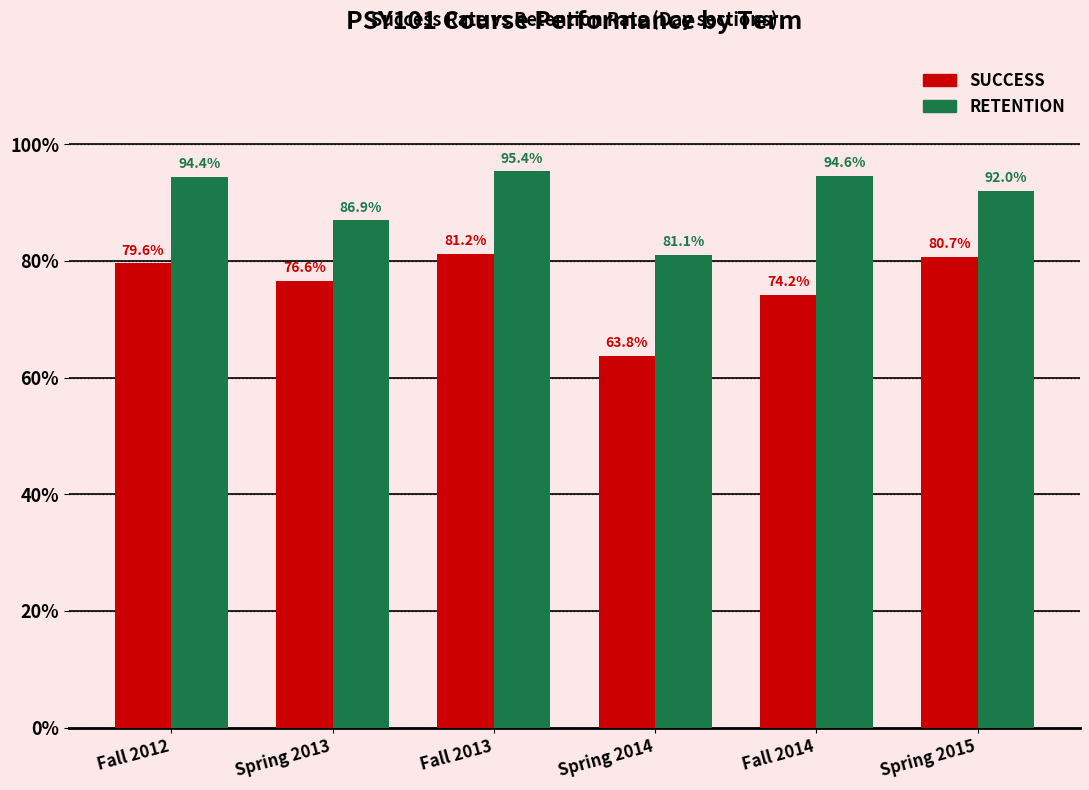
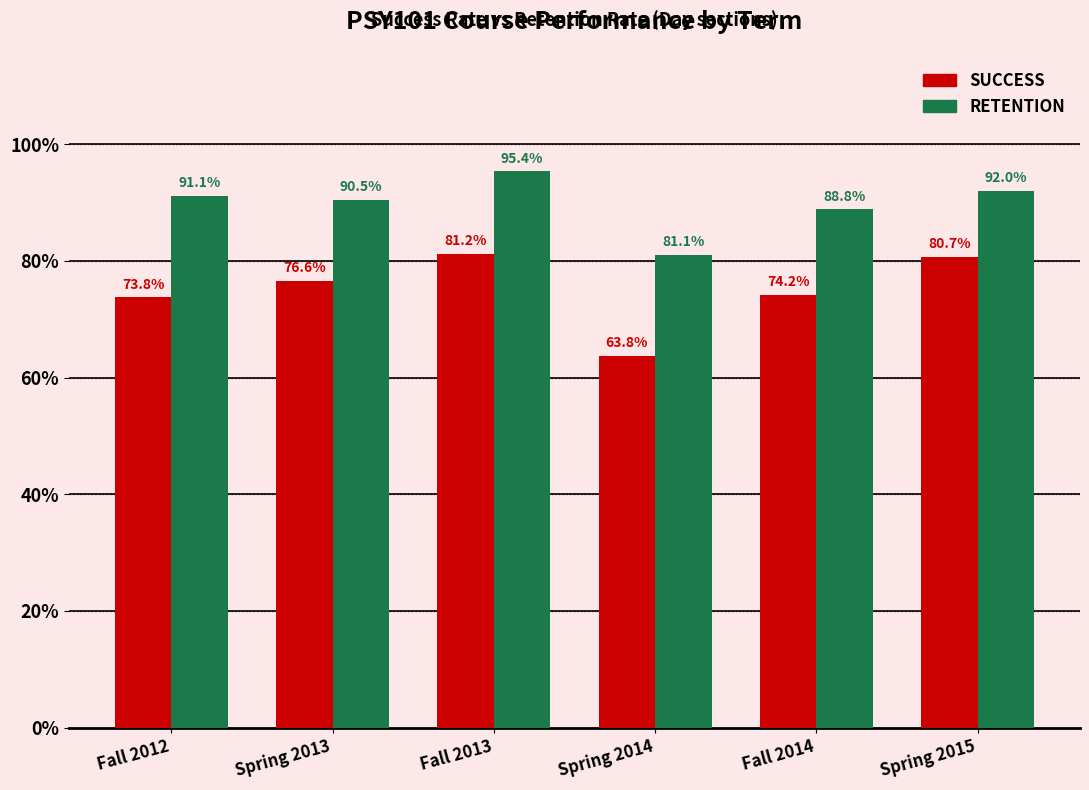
SUCCESS, Fall 2012: 79.6% -> 73.8%
RETENTION, Fall 2012: 94.4% -> 91.1%
RETENTION, Spring 2013: 86.9% -> 90.5%
RETENTION, Fall 2014: 94.6% -> 88.8%
